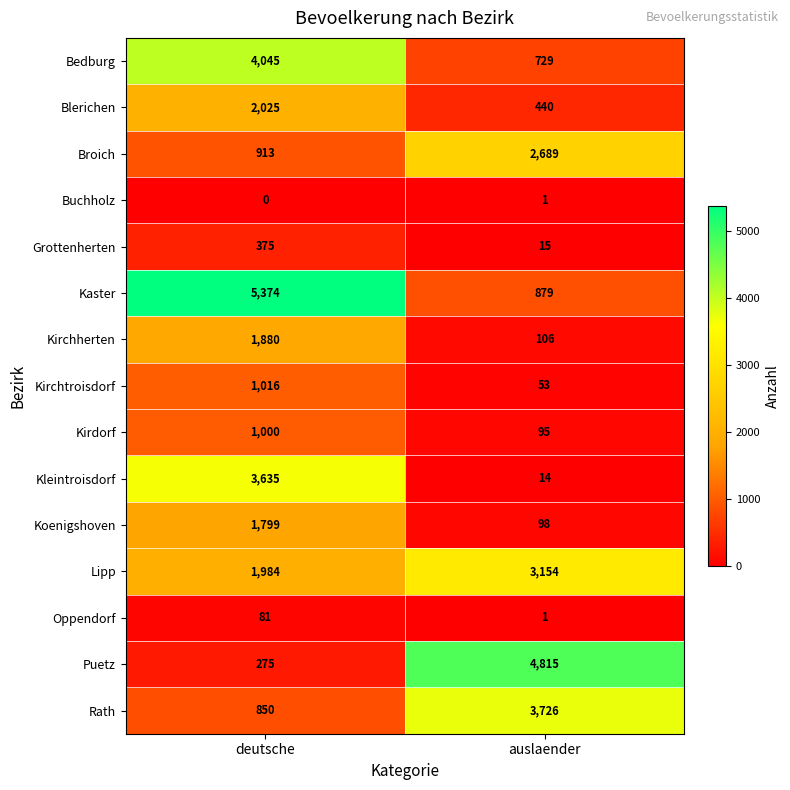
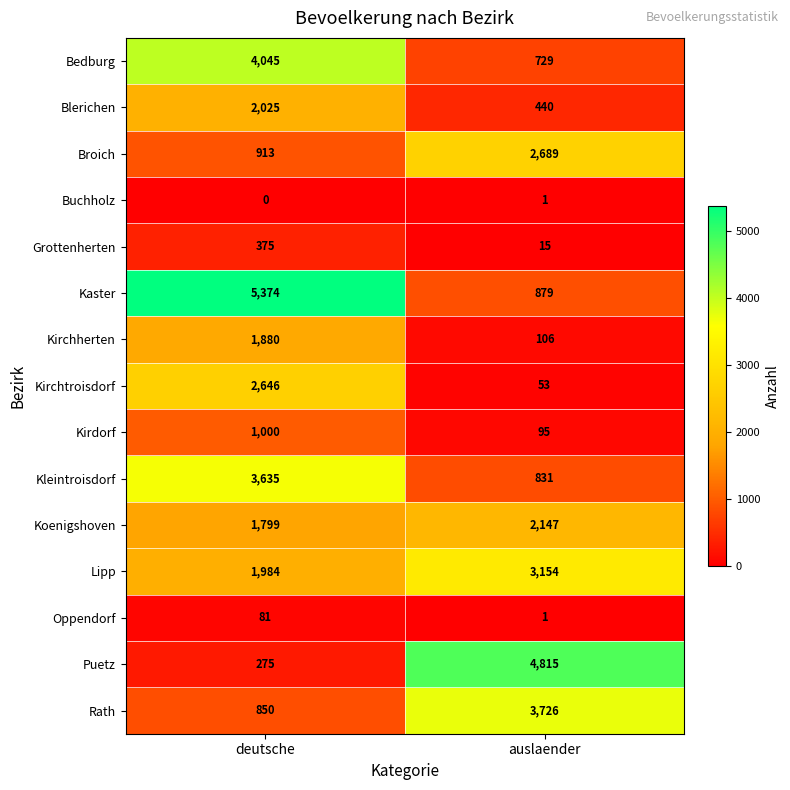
Kirchtroisdorf, deutsche: 1,016 -> 2,646
Kleintroisdorf, auslaender: 14 -> 831
Koenigshoven, auslaender: 98 -> 2,147
